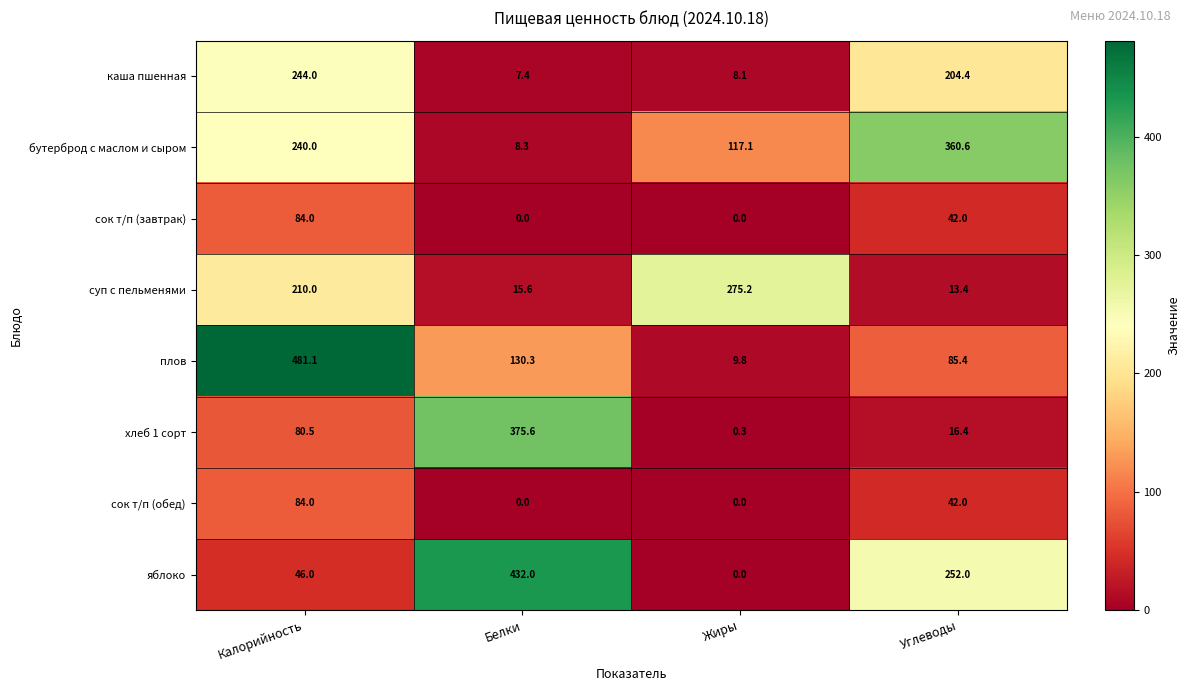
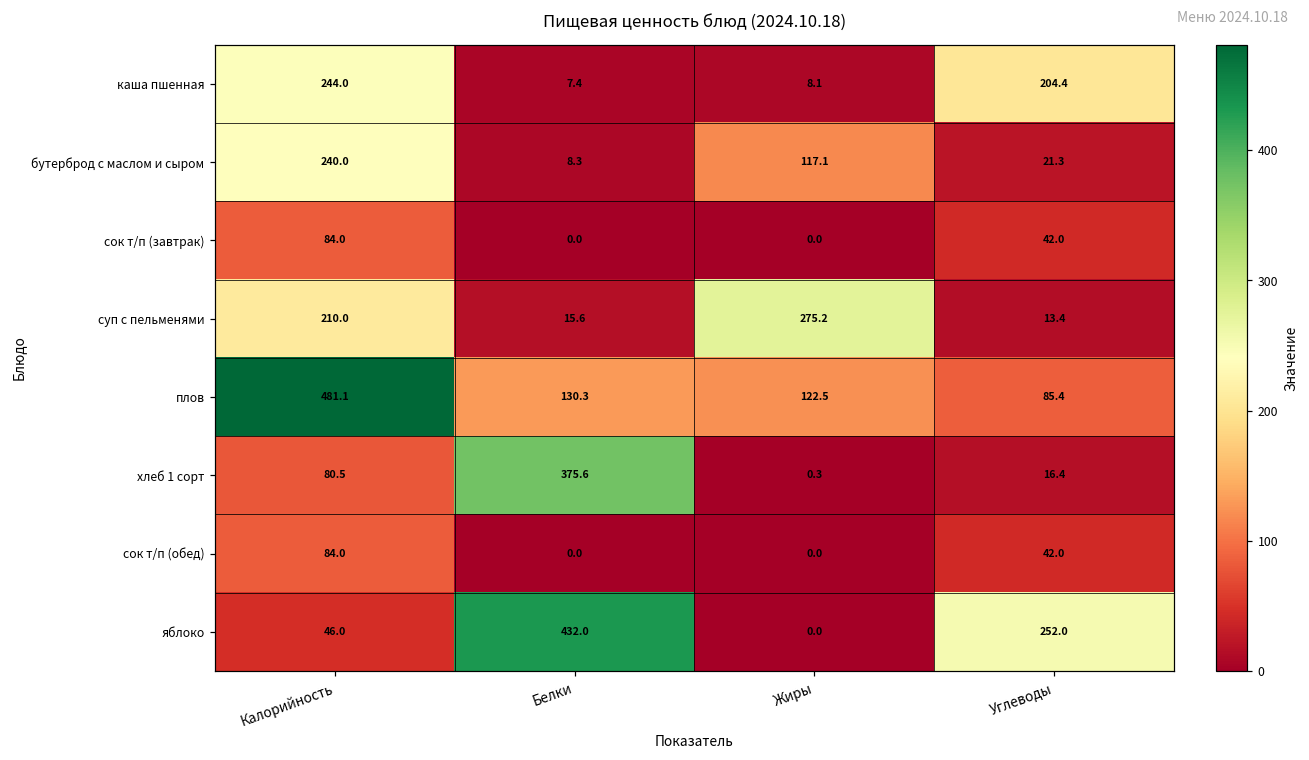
бутерброд с маслом и сыром, Углеводы: 360.6 -> 21.3
плов, Жиры: 9.8 -> 122.5
